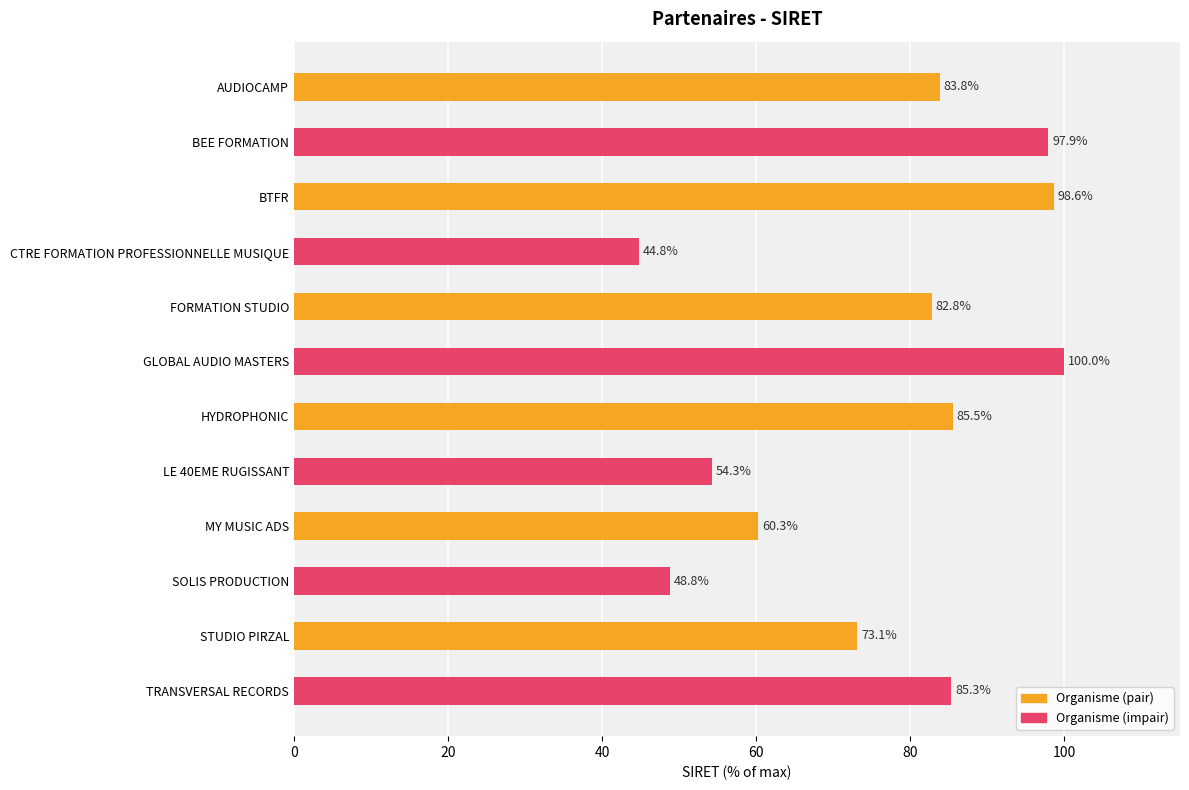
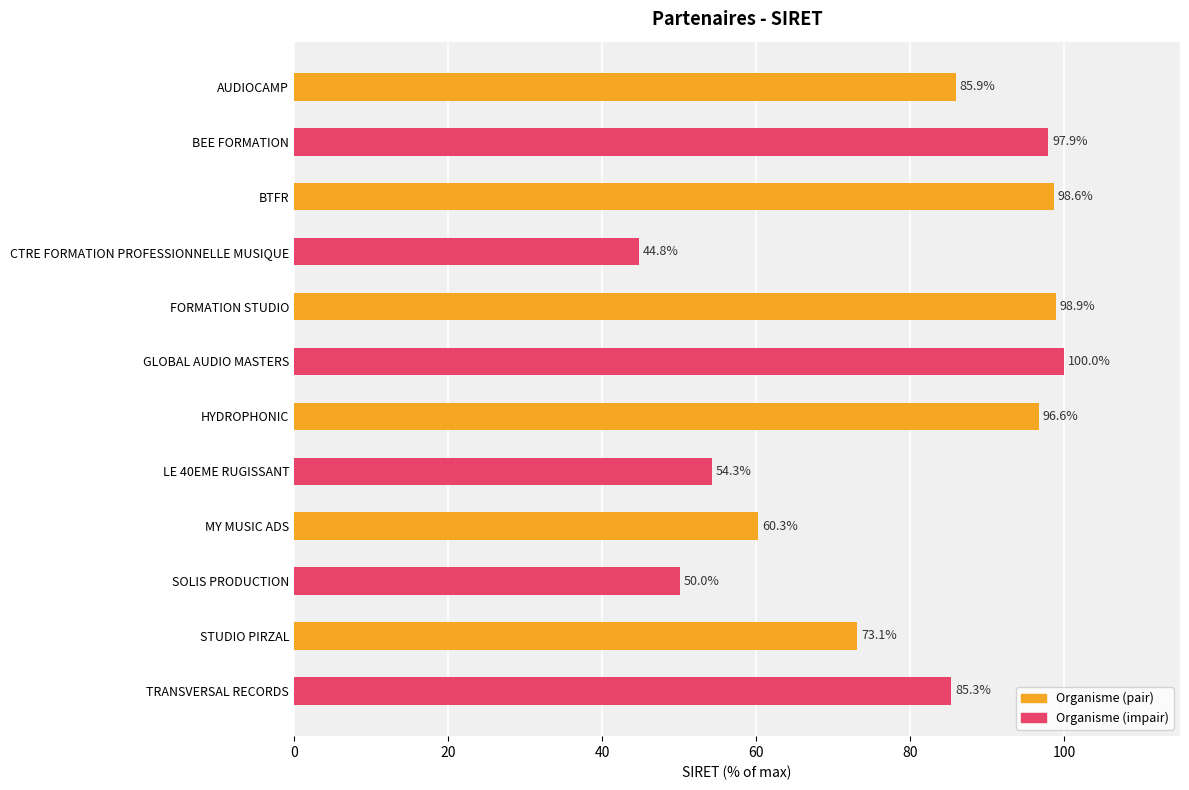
AUDIOCAMP: 83.8% -> 85.9%
FORMATION STUDIO: 82.8% -> 98.9%
HYDROPHONIC: 85.5% -> 96.6%
SOLIS PRODUCTION: 48.8% -> 50.0%
